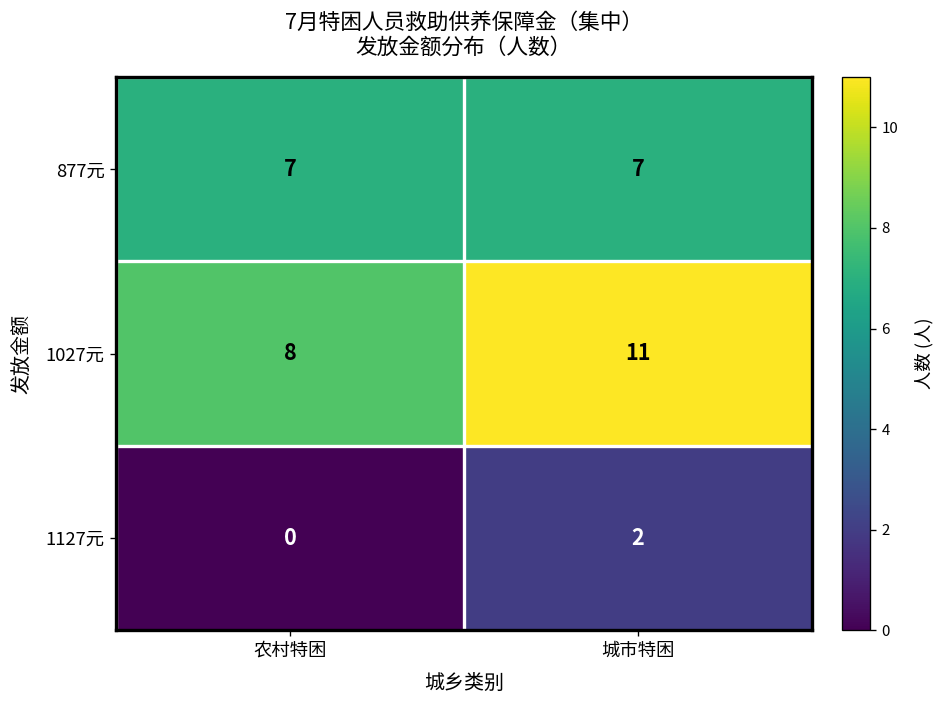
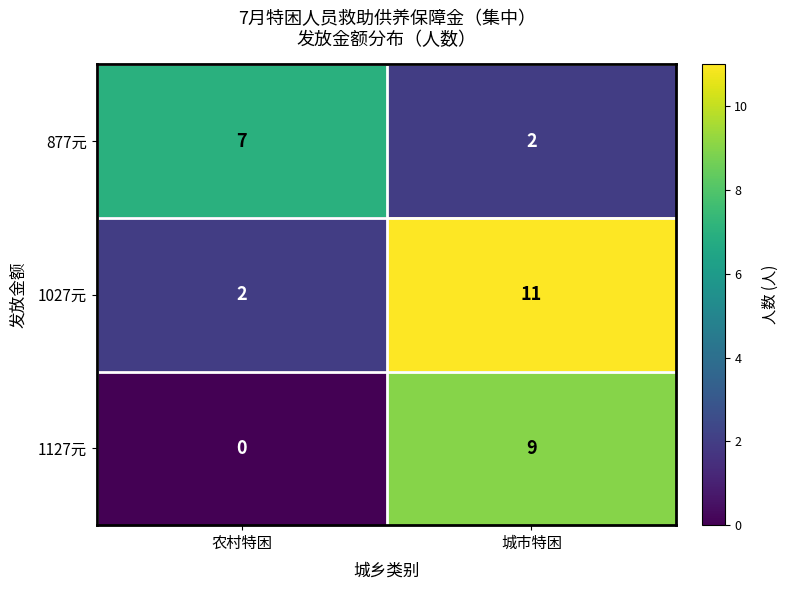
877元, 城市特困: 7 -> 2
1027元, 农村特困: 8 -> 2
1127元, 城市特困: 2 -> 9
